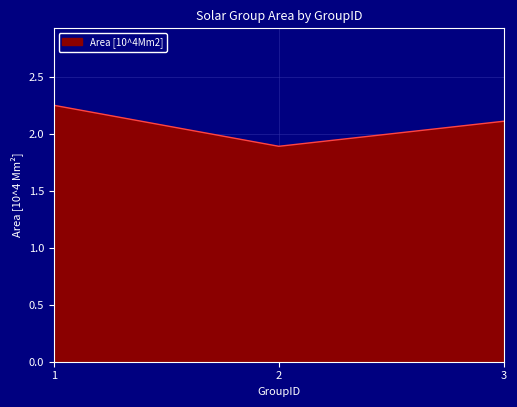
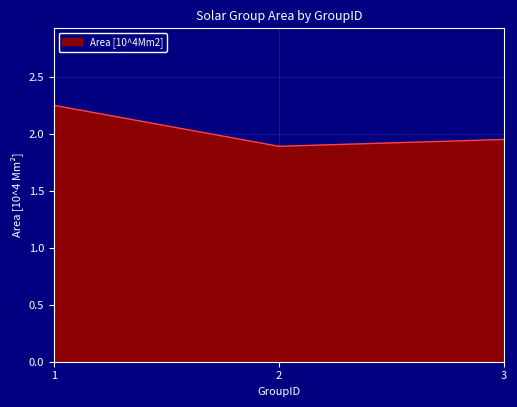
3: 2.11 -> 1.95
